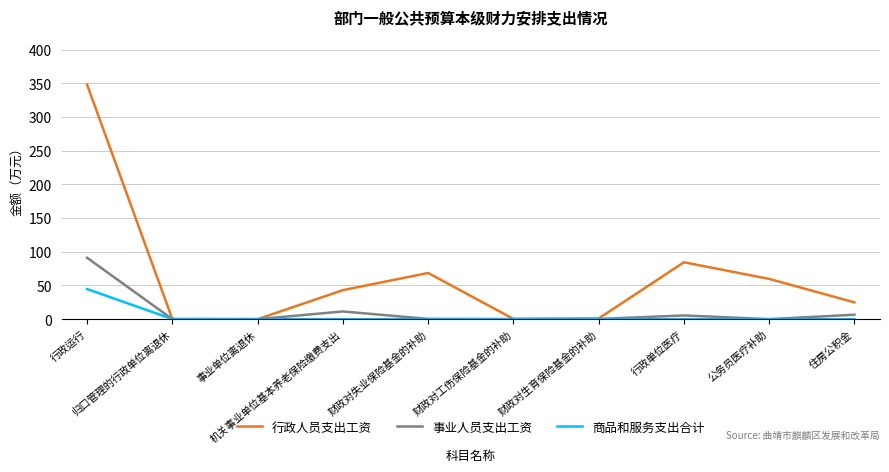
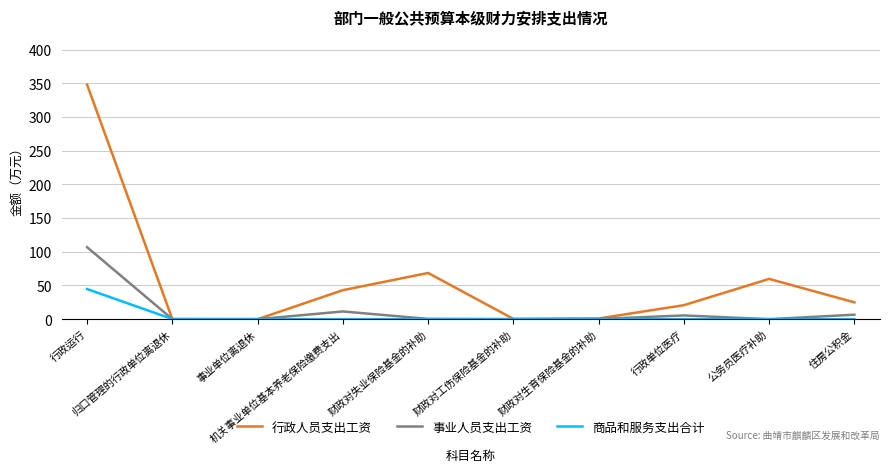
事业人员支出工资, 行政运行: 90 -> 110
行政人员支出工资, 行政单位医疗: 80 -> 20
